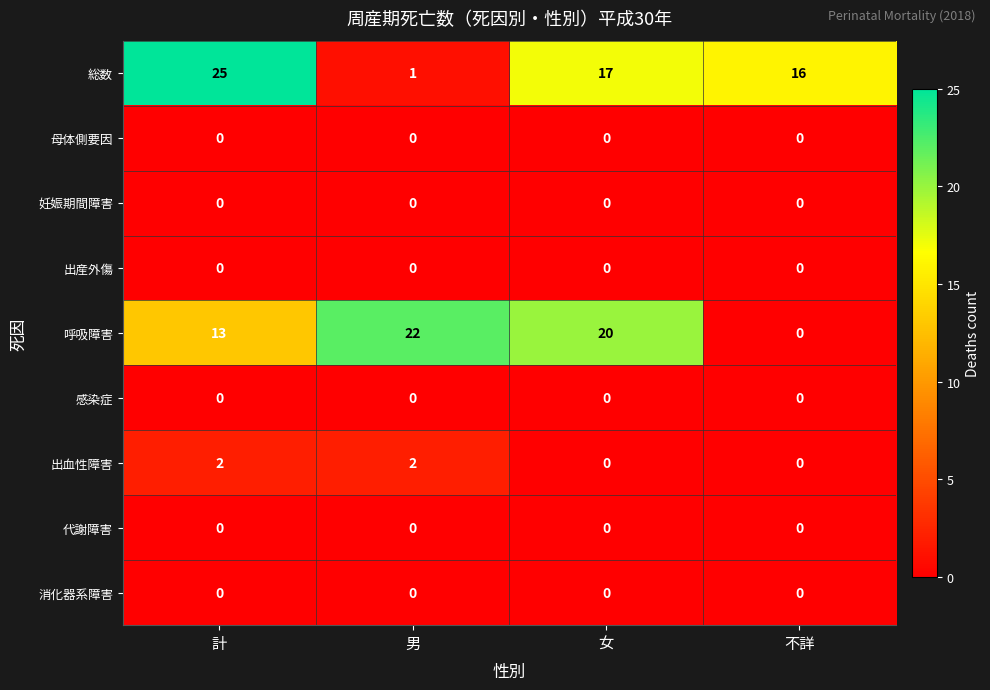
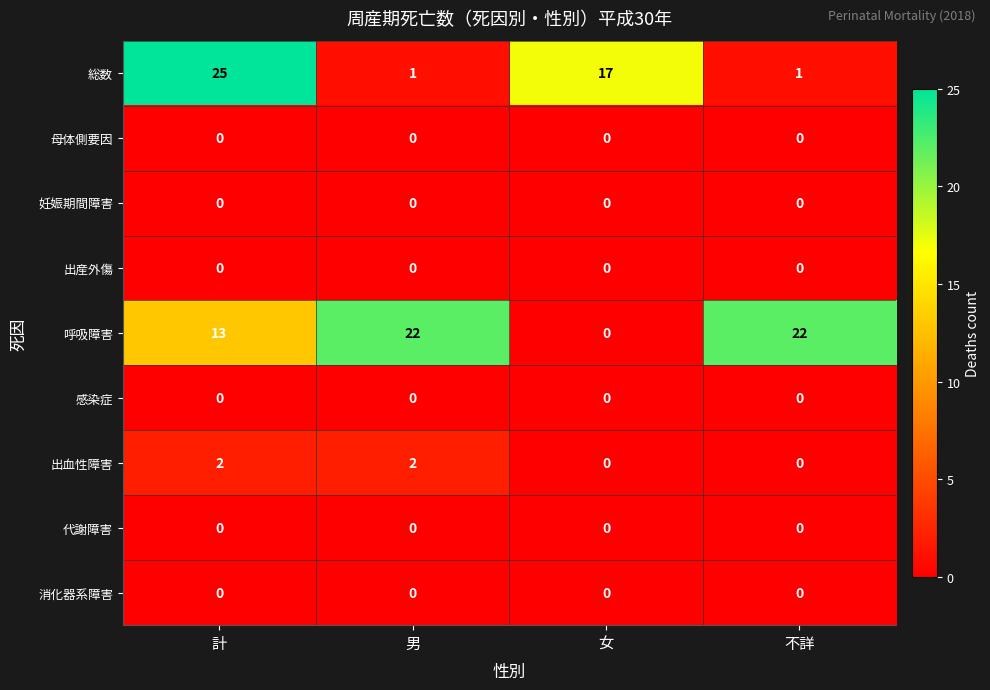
総数, 不詳: 16 -> 1
呼吸障害, 女: 20 -> 0
呼吸障害, 不詳: 0 -> 22
